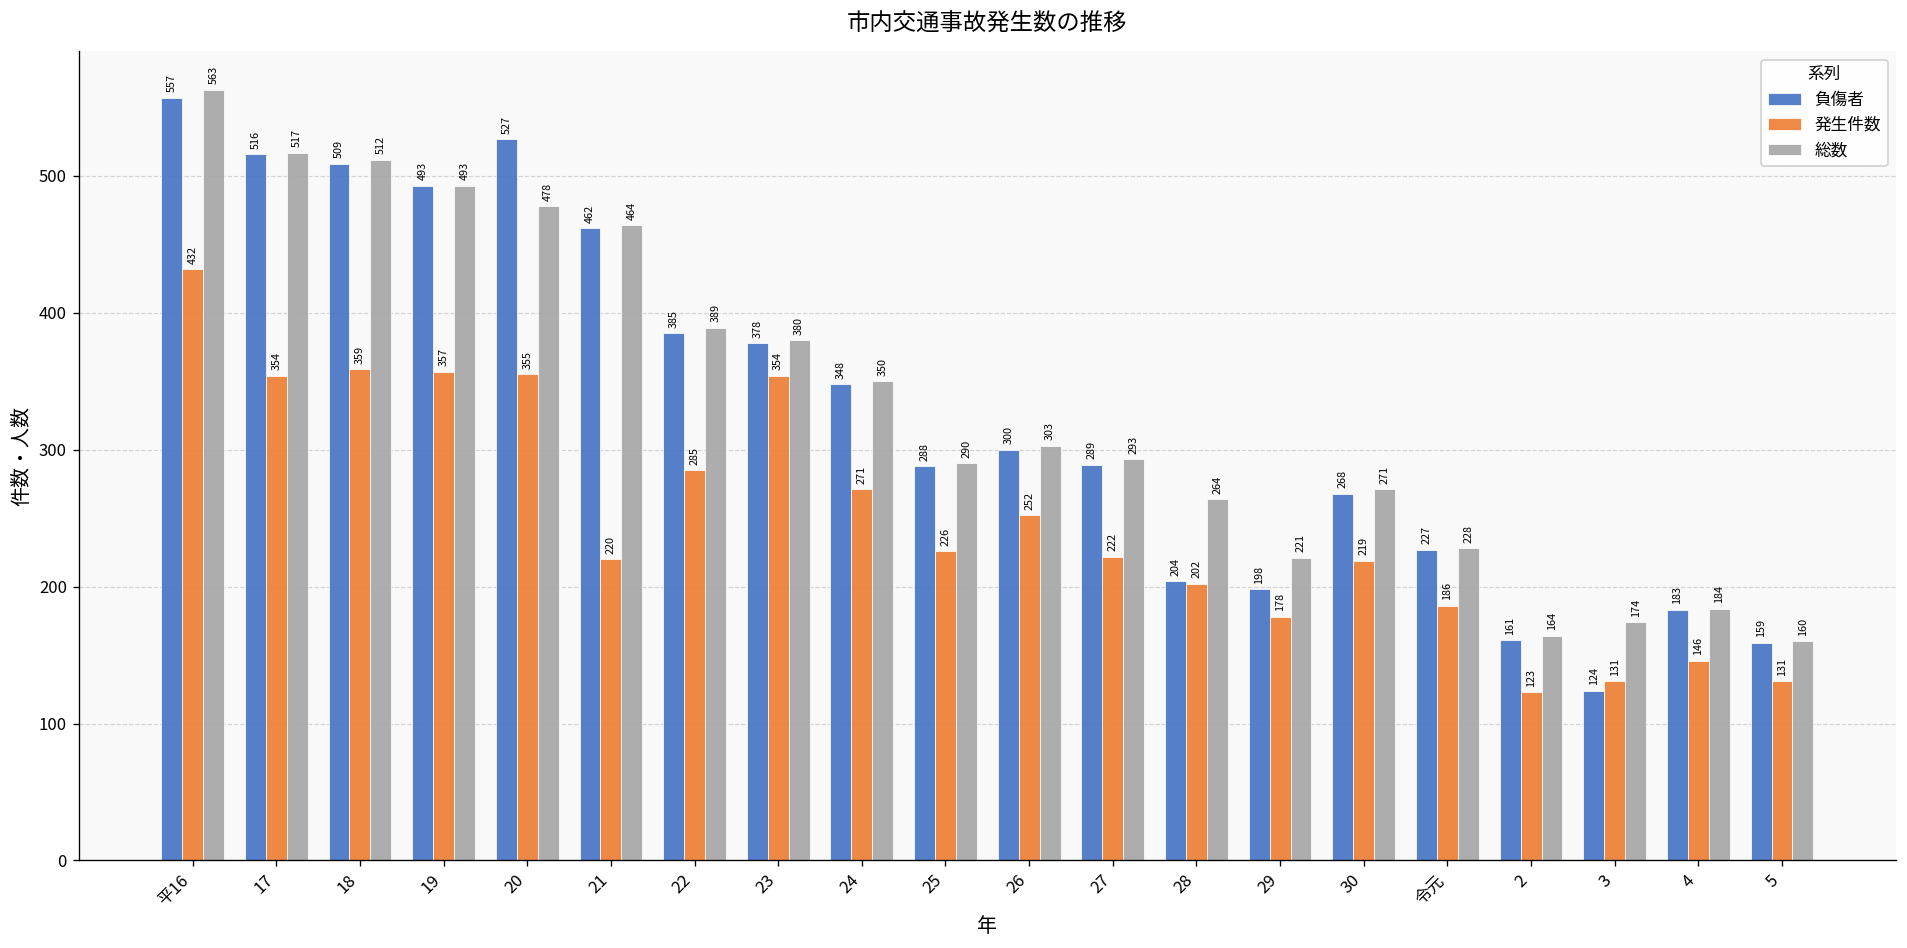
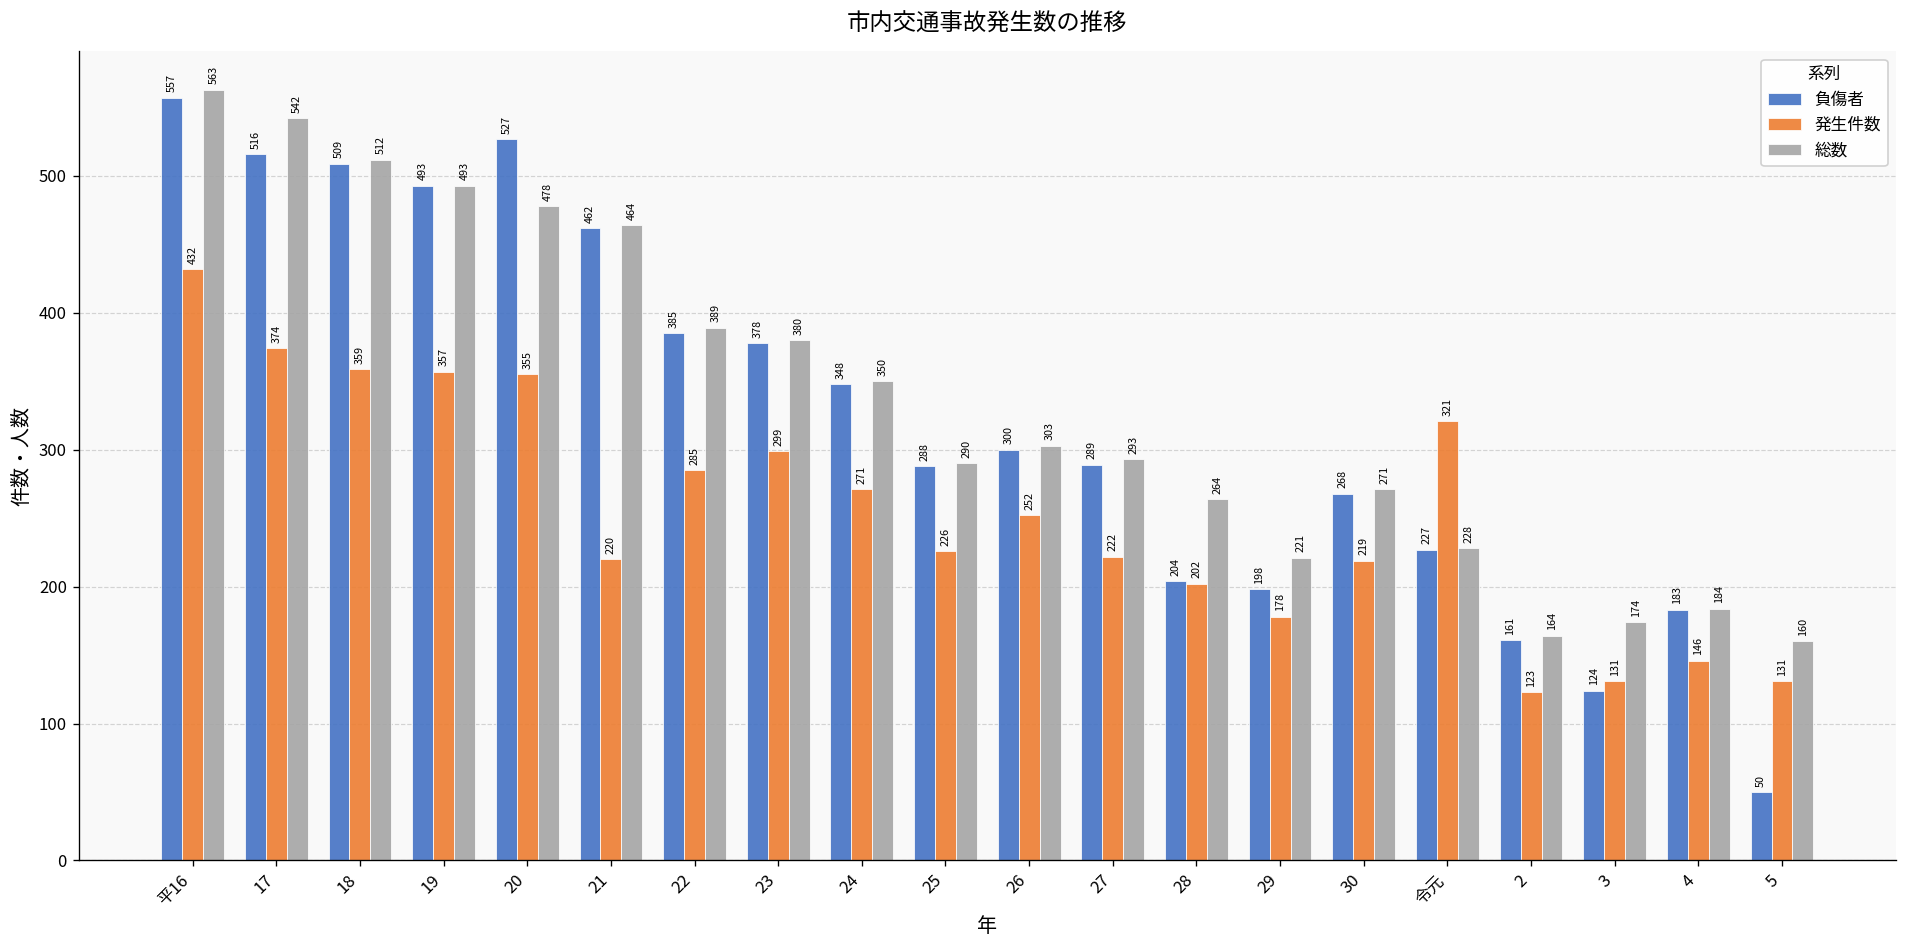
発生件数, 17: 354 -> 374
総数, 17: 517 -> 542
発生件数, 23: 354 -> 299
発生件数, 令元: 186 -> 321
負傷者, 5: 159 -> 50
